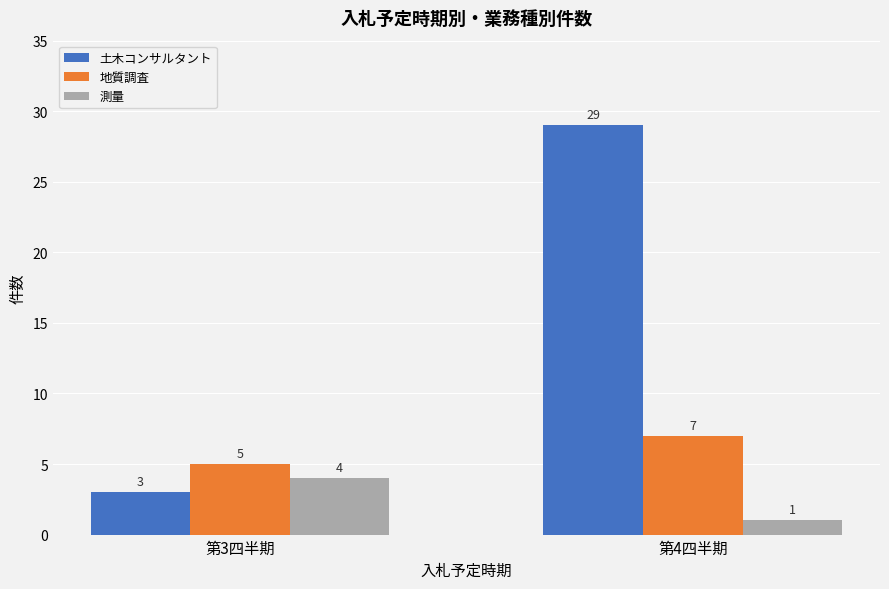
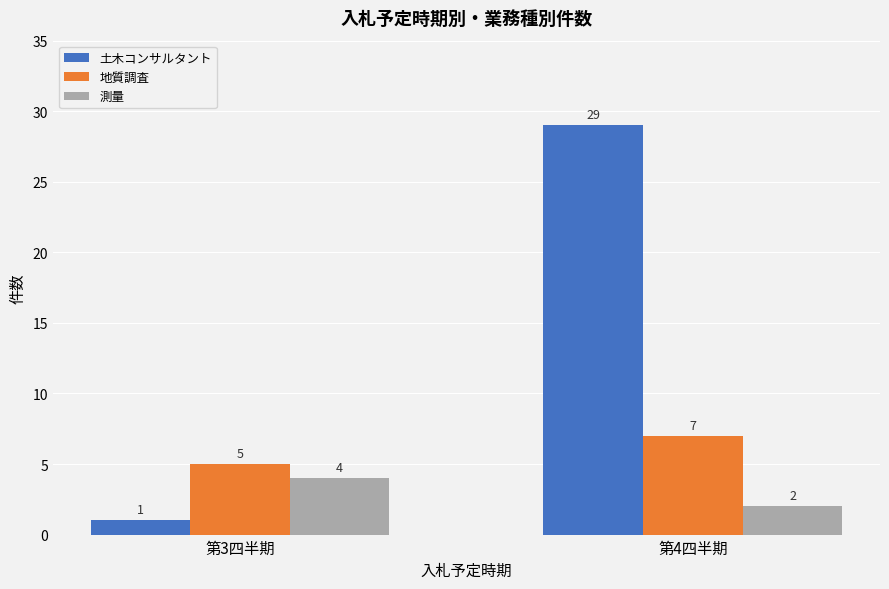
土木コンサルタント, 第3四半期: 3 -> 1
測量, 第4四半期: 1 -> 2
